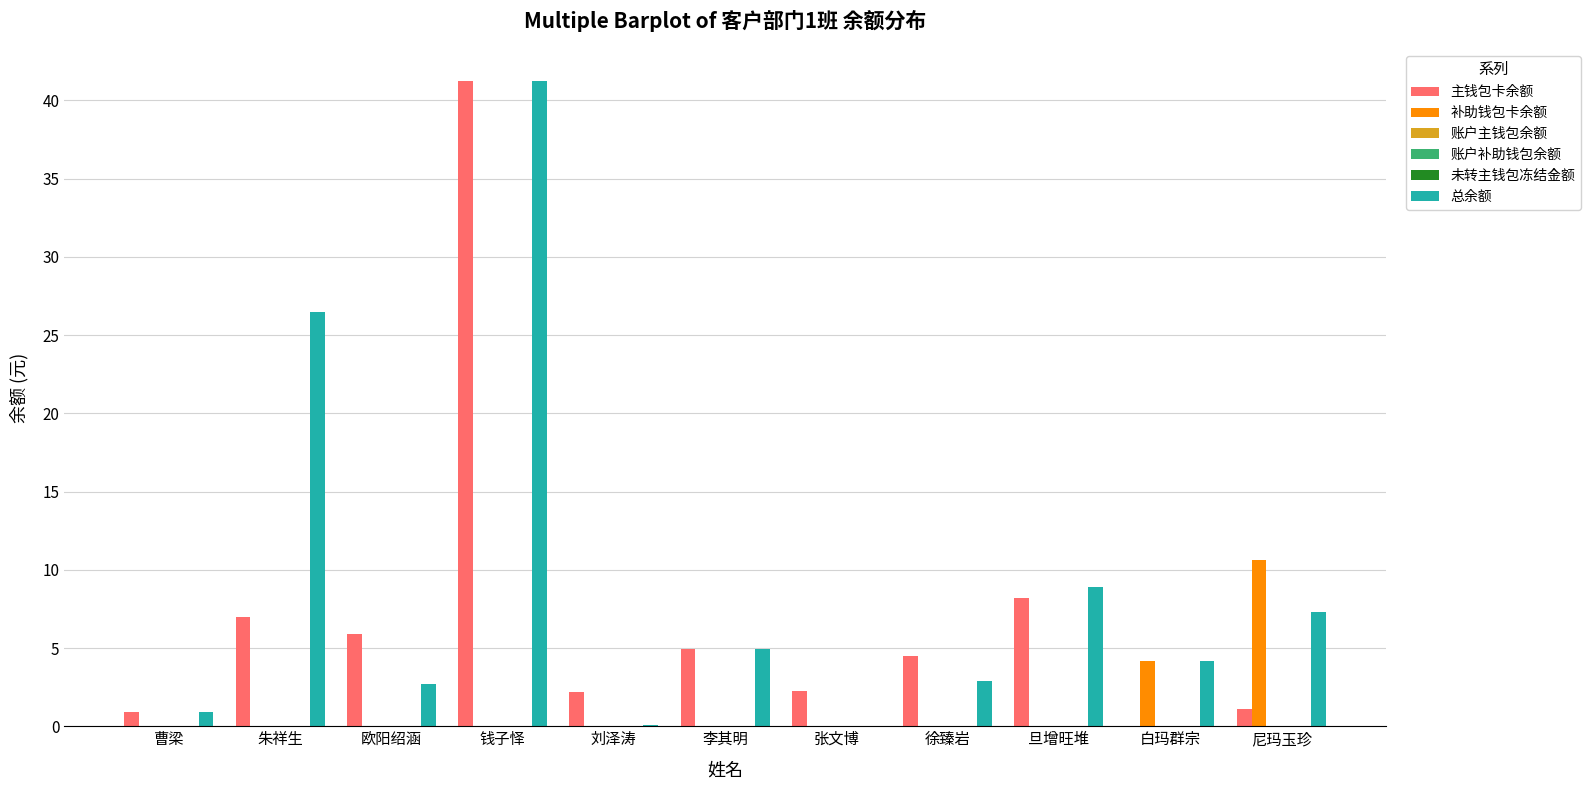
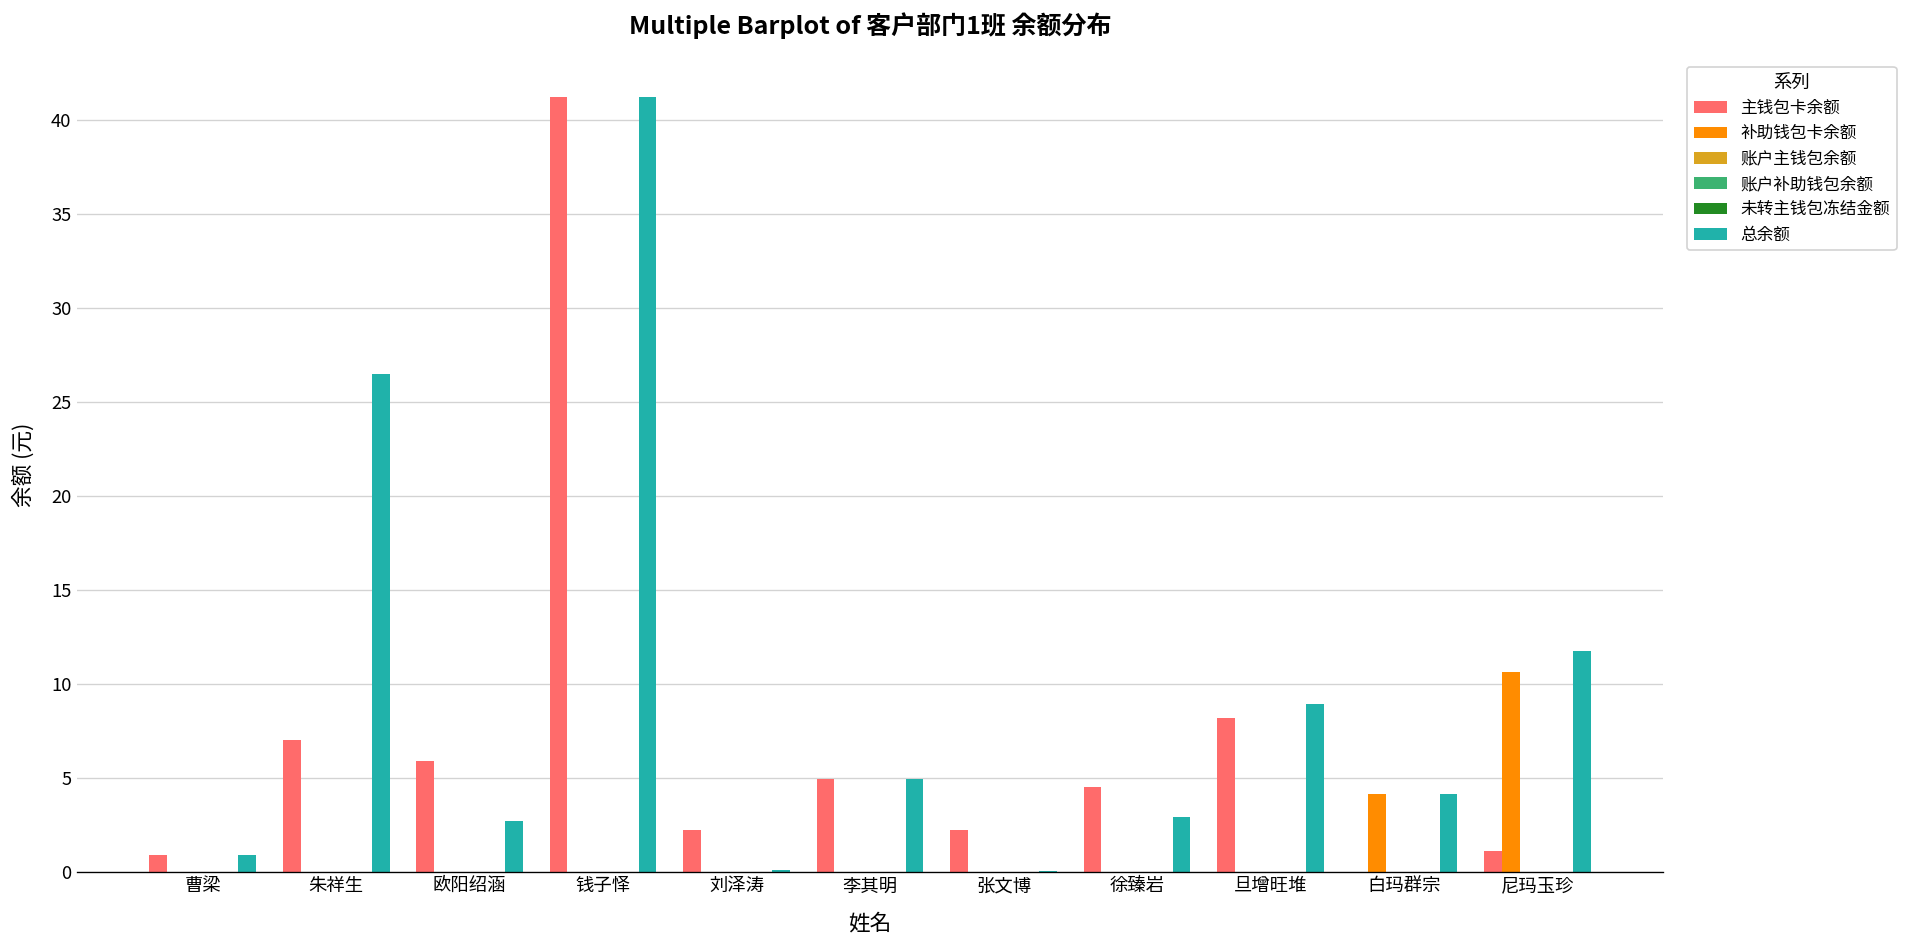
总余额, 尼玛玉珍: 7.3 -> 11.7
